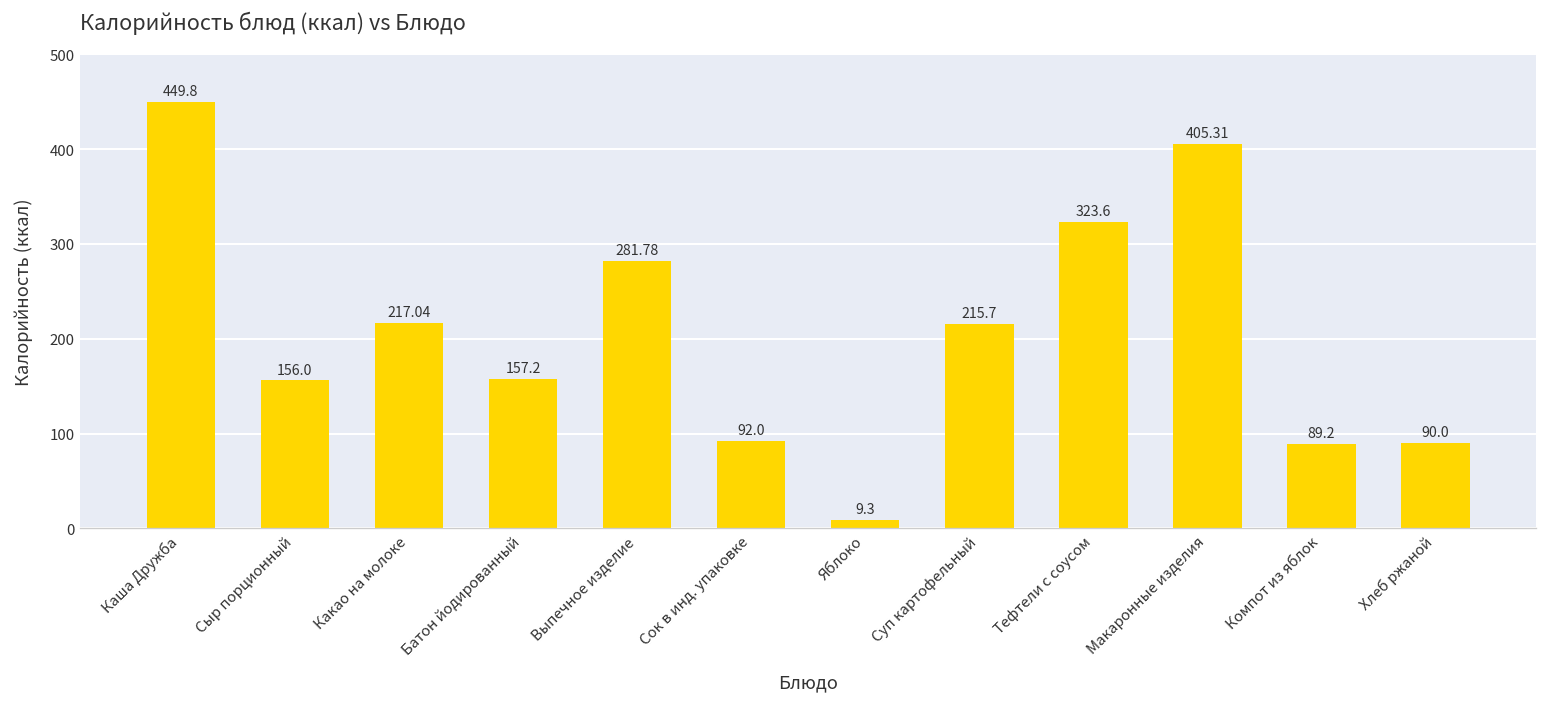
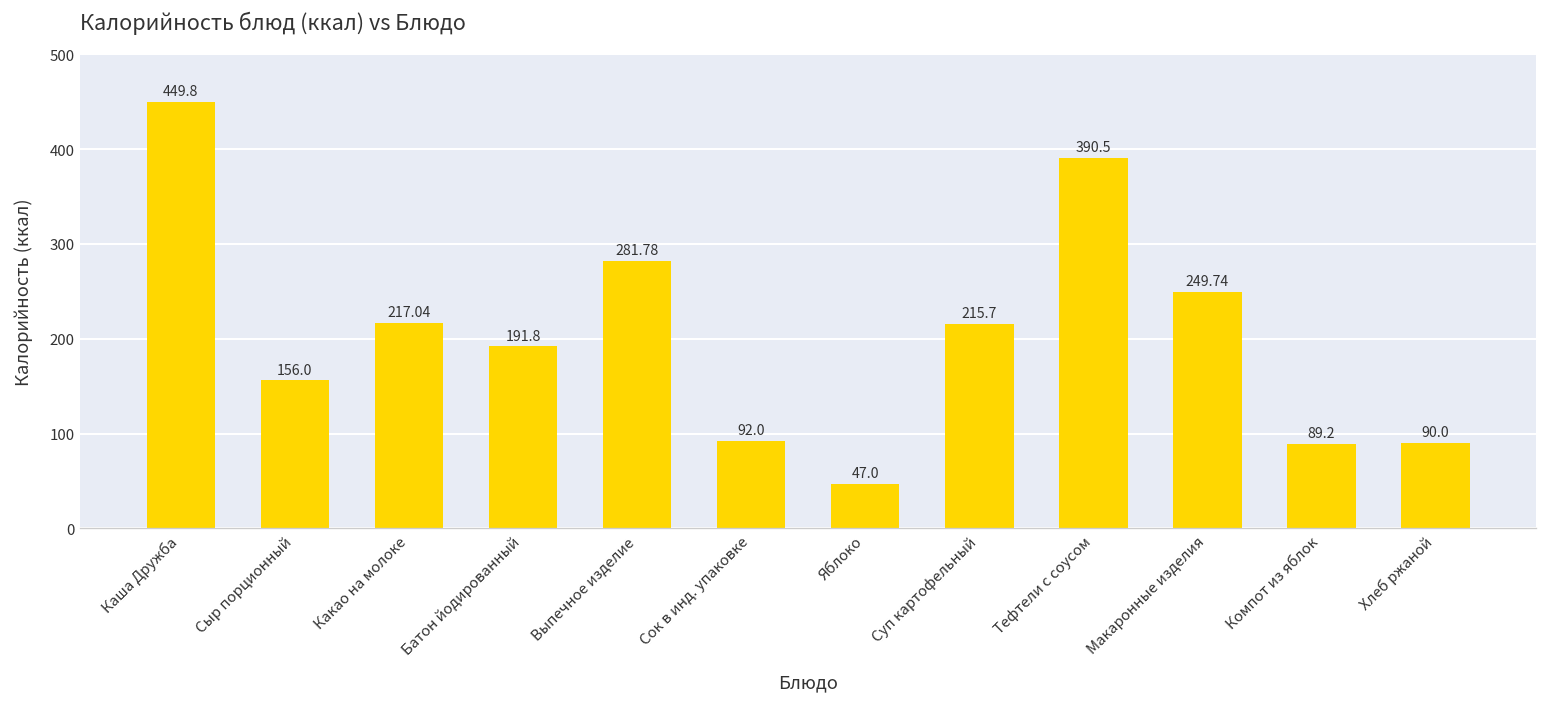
Батон йодированный: 157.2 -> 191.8
Яблоко: 9.3 -> 47.0
Тефтели с соусом: 323.6 -> 390.5
Макаронные изделия: 405.31 -> 249.74
